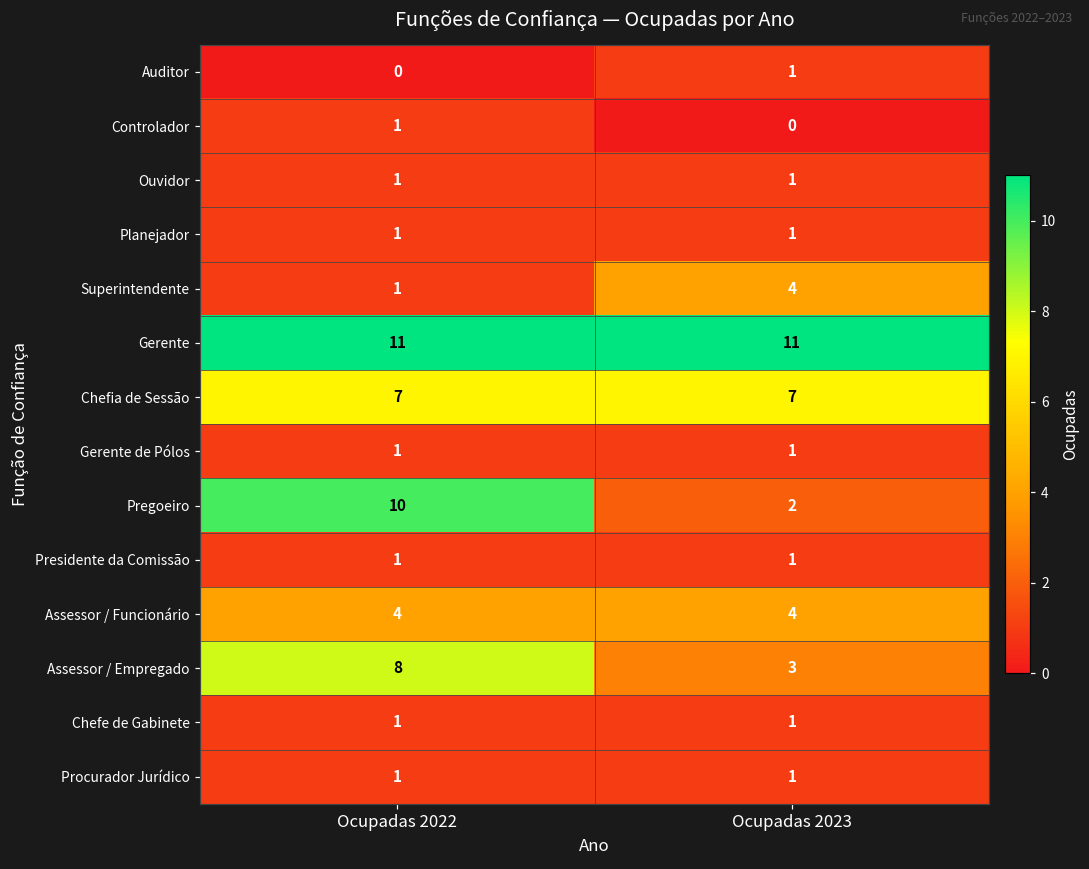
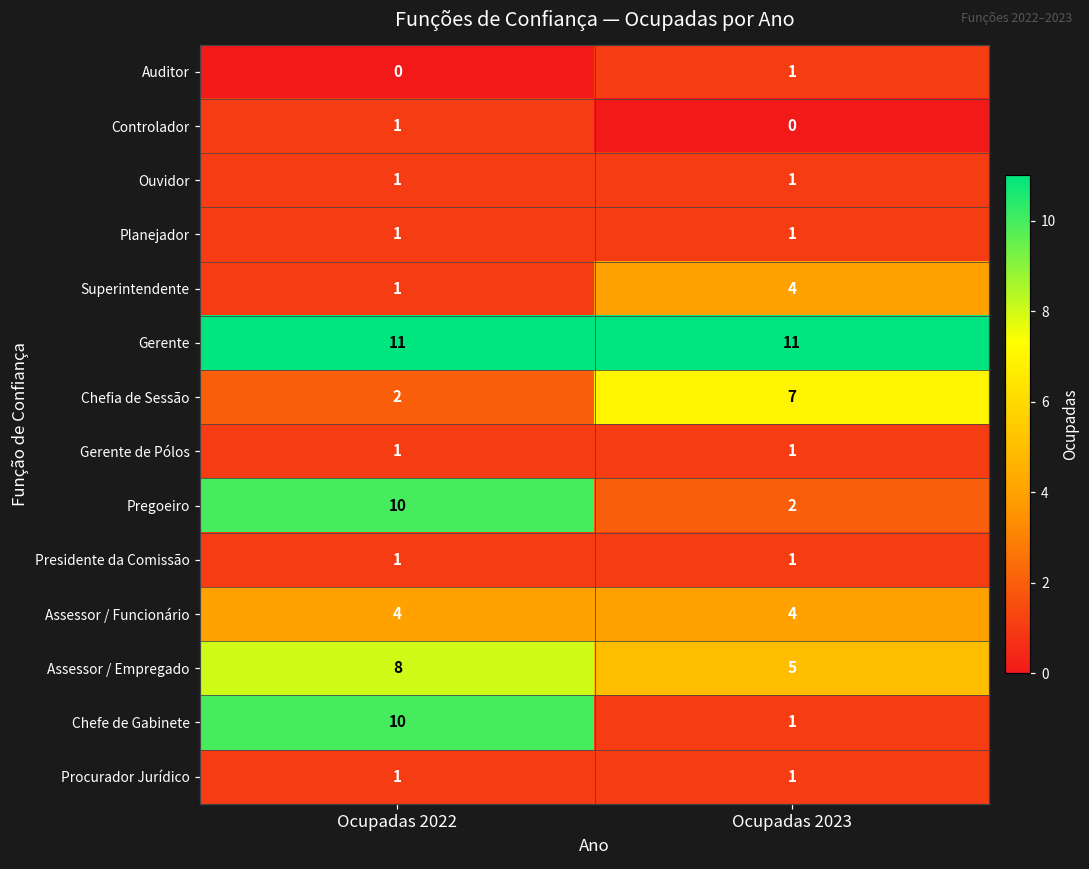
Chefia de Sessão, Ocupadas 2022: 7 -> 2
Assessor / Empregado, Ocupadas 2023: 3 -> 5
Chefe de Gabinete, Ocupadas 2022: 1 -> 10
